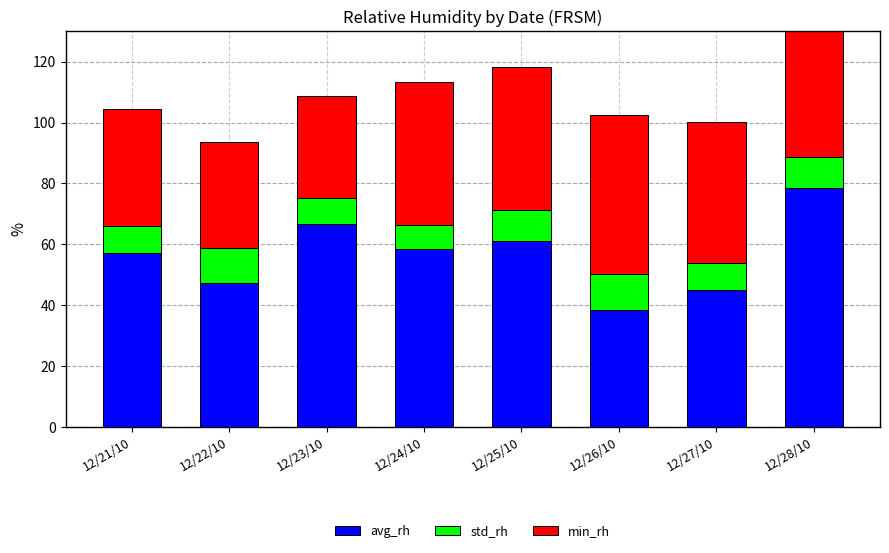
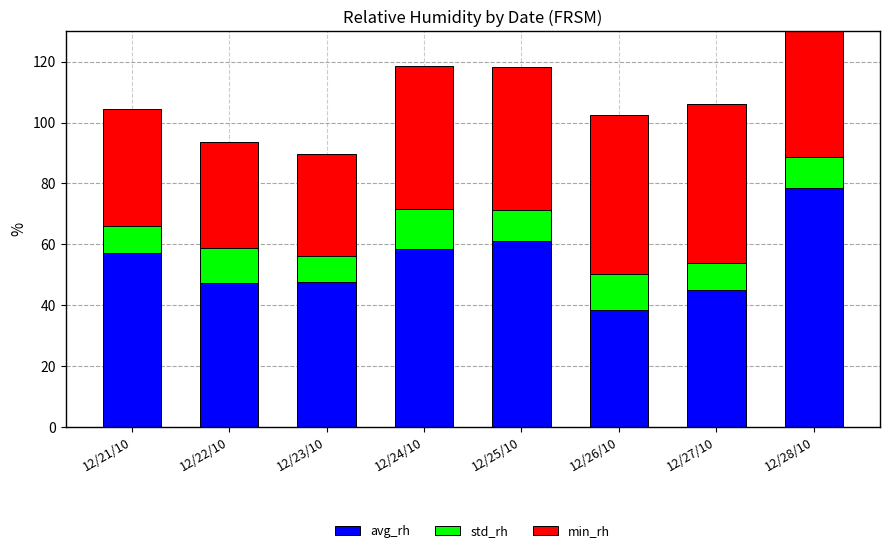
avg_rh, 12/23/10: 67 -> 48
std_rh, 12/24/10: 8 -> 13
min_rh, 12/27/10: 46 -> 52
